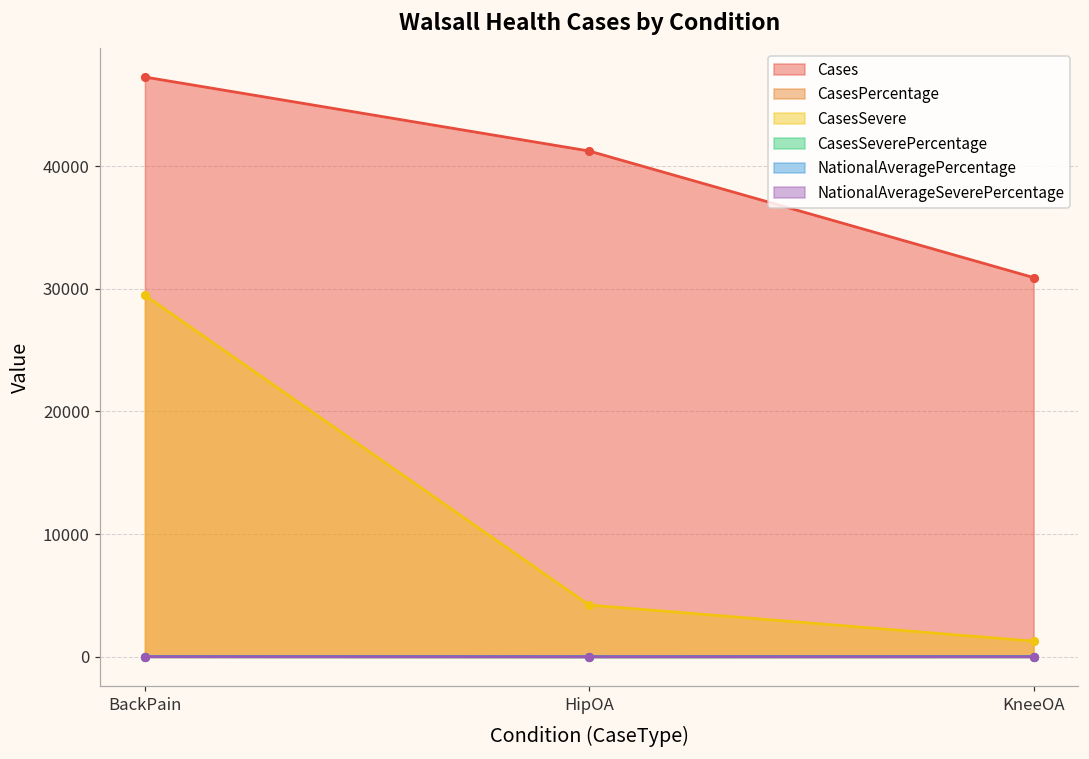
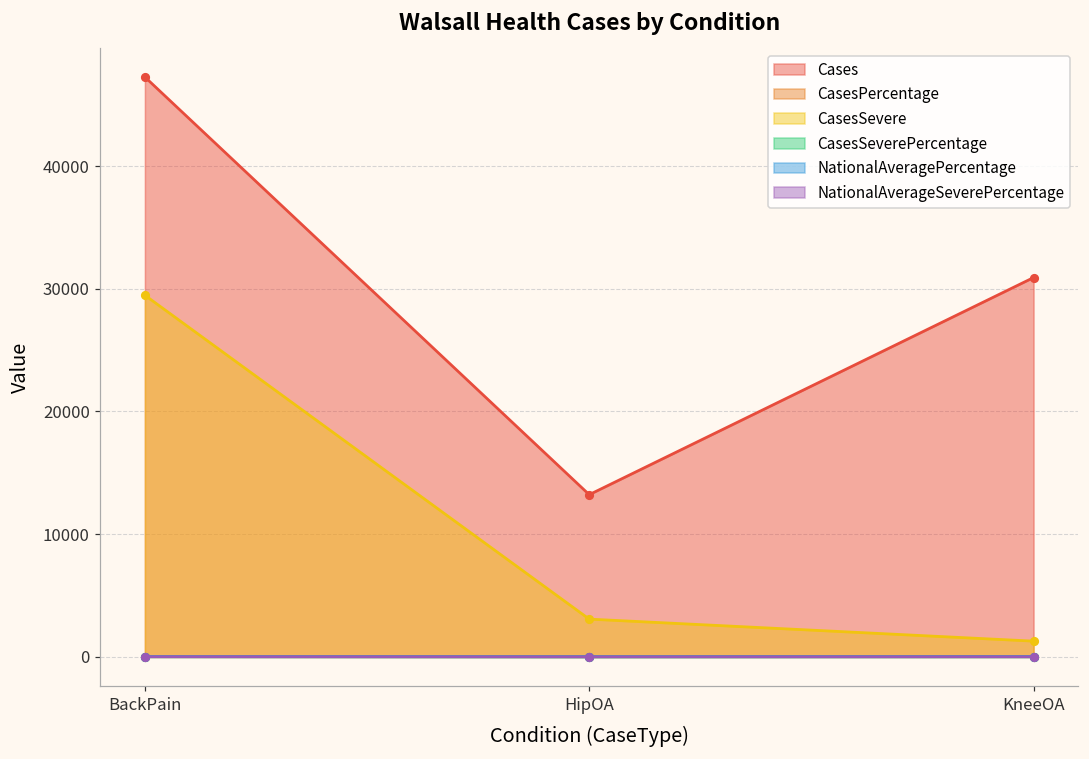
Cases, HipOA: 41200 -> 13200
CasesSevere, HipOA: 4200 -> 3100
